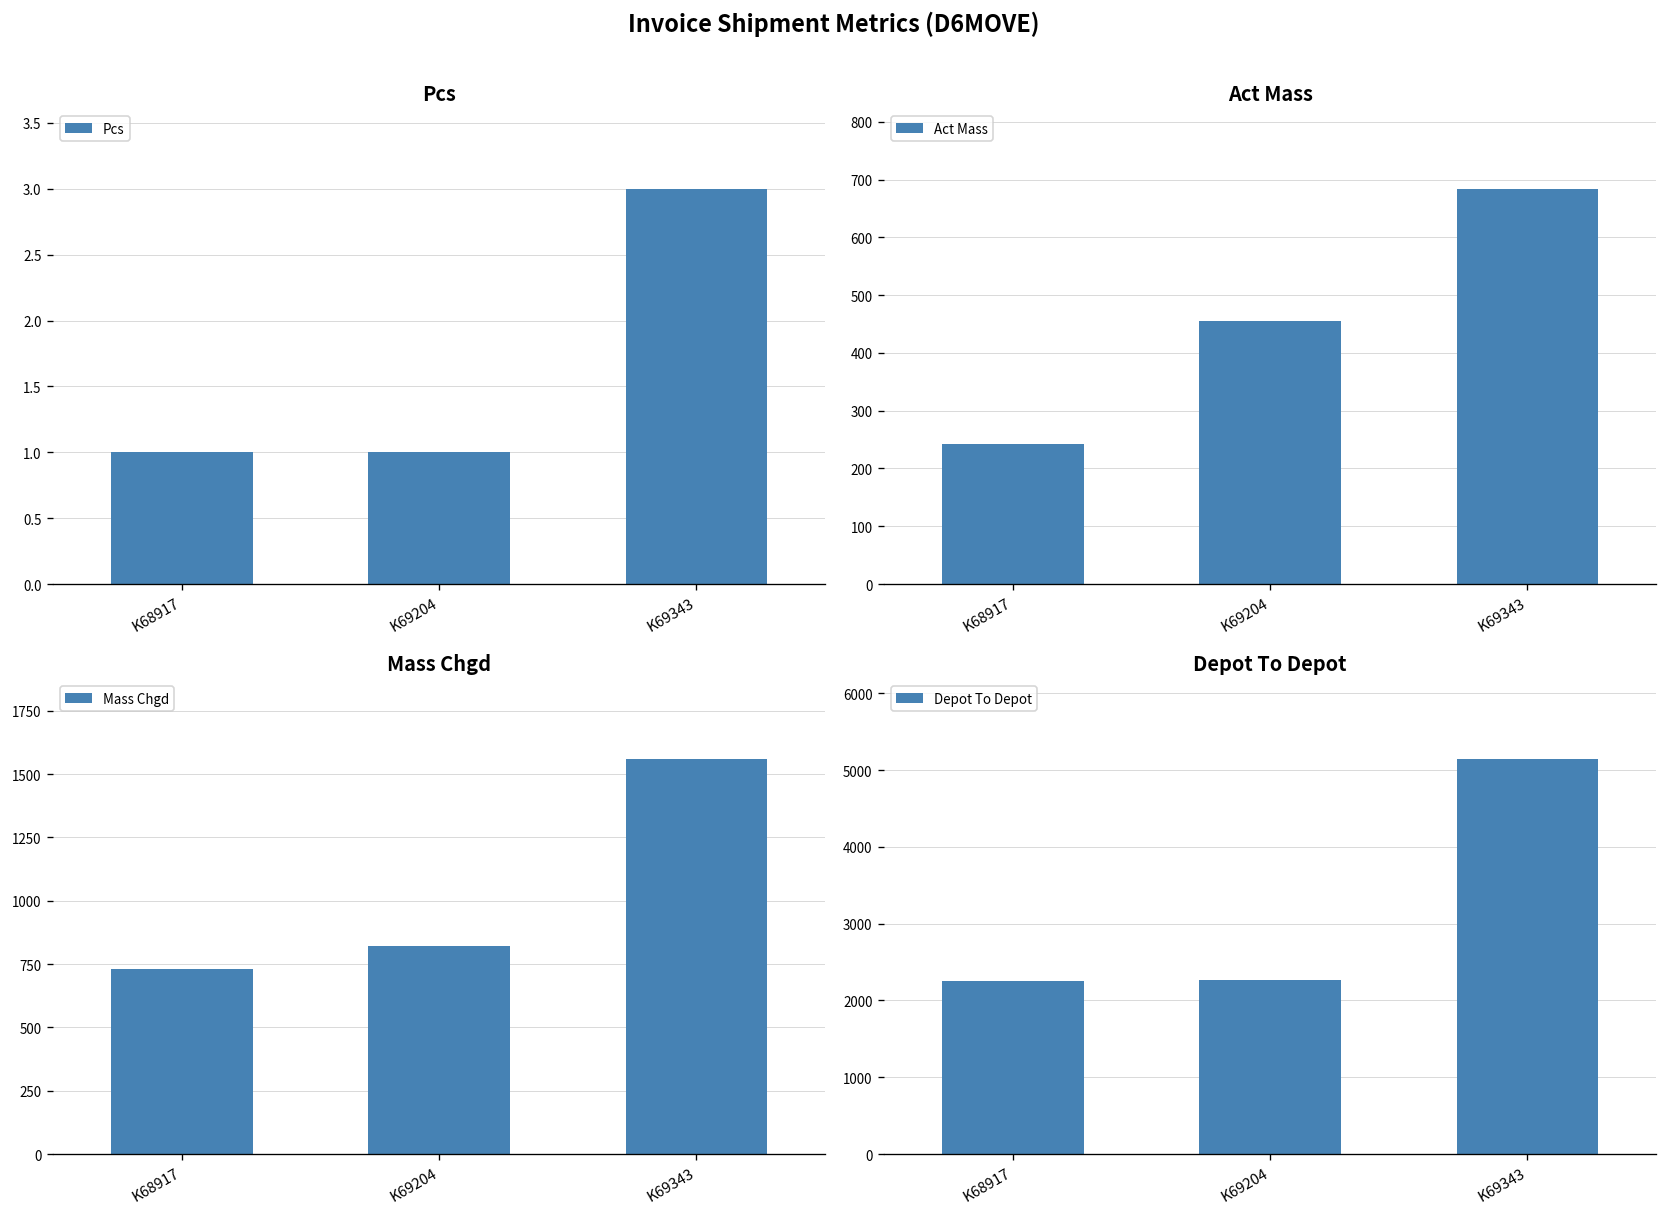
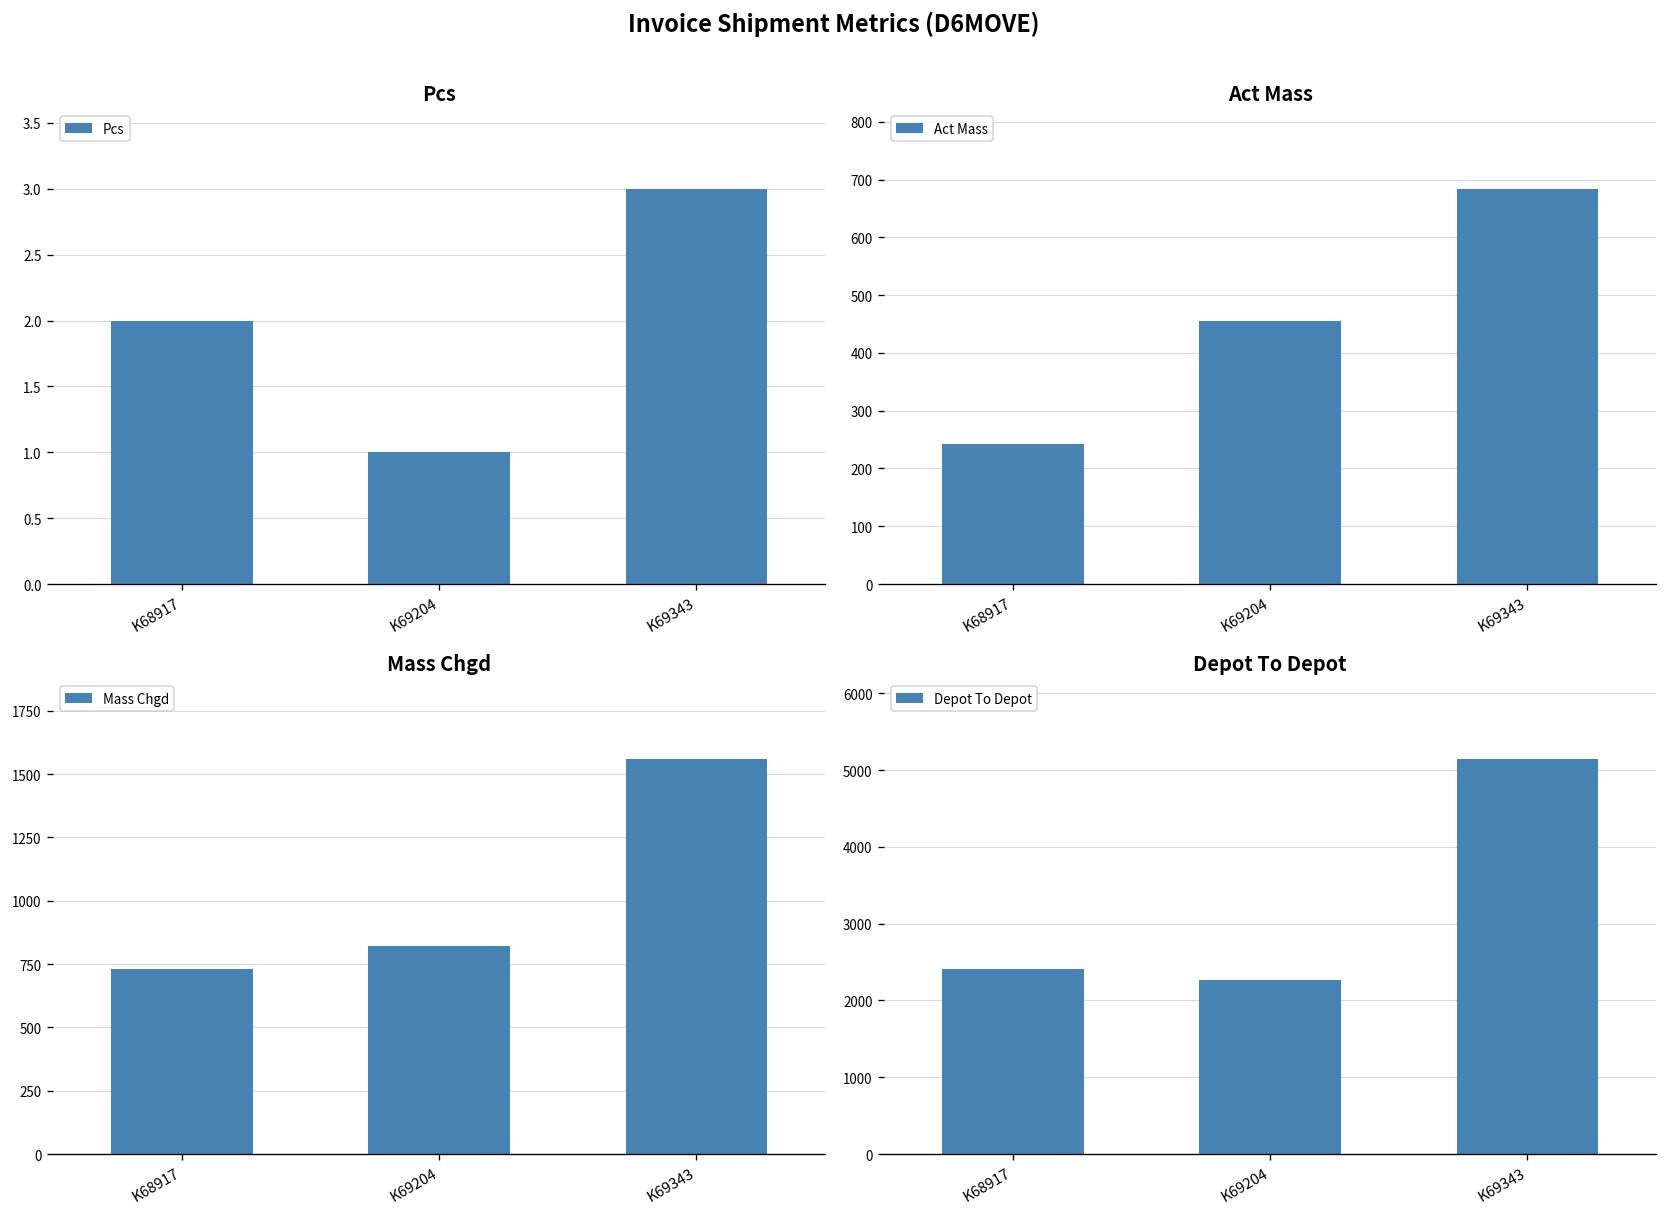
Pcs, K68917: 1 -> 2
Depot To Depot, K68917: 2200 -> 2400
